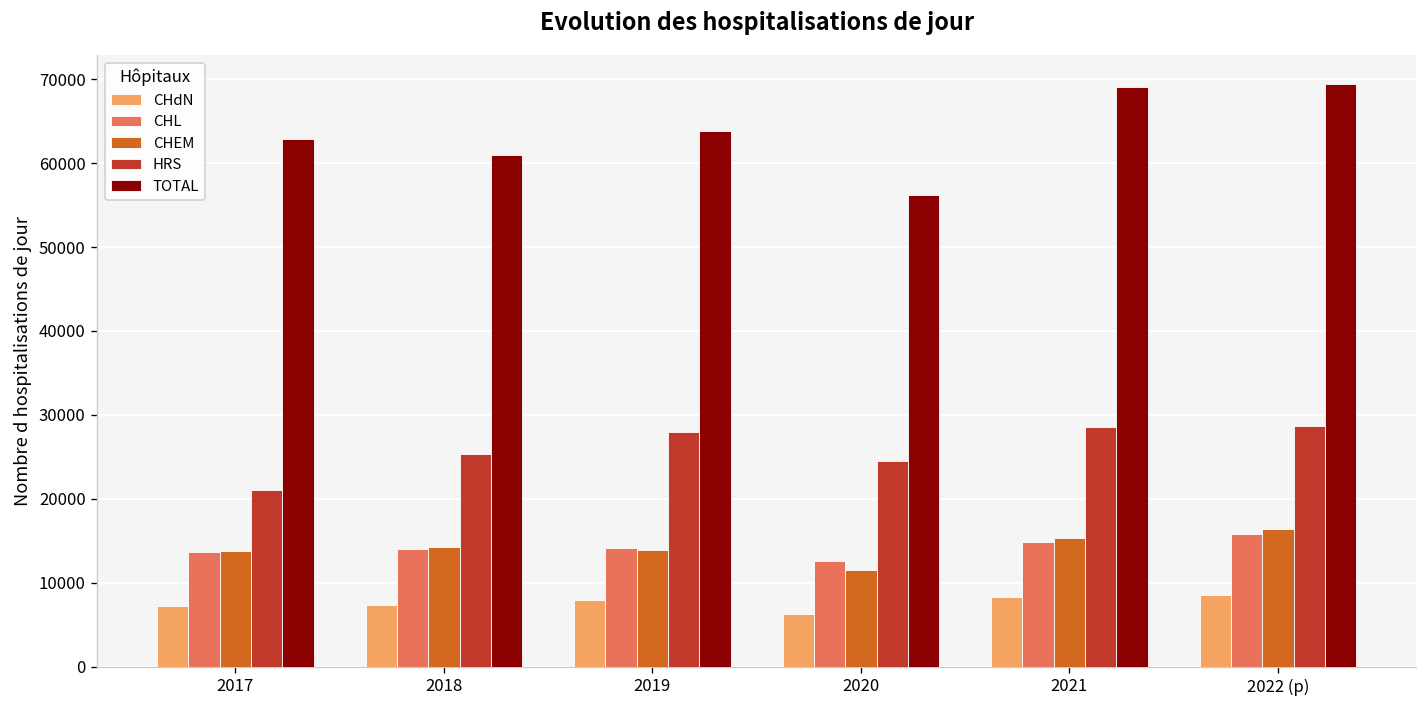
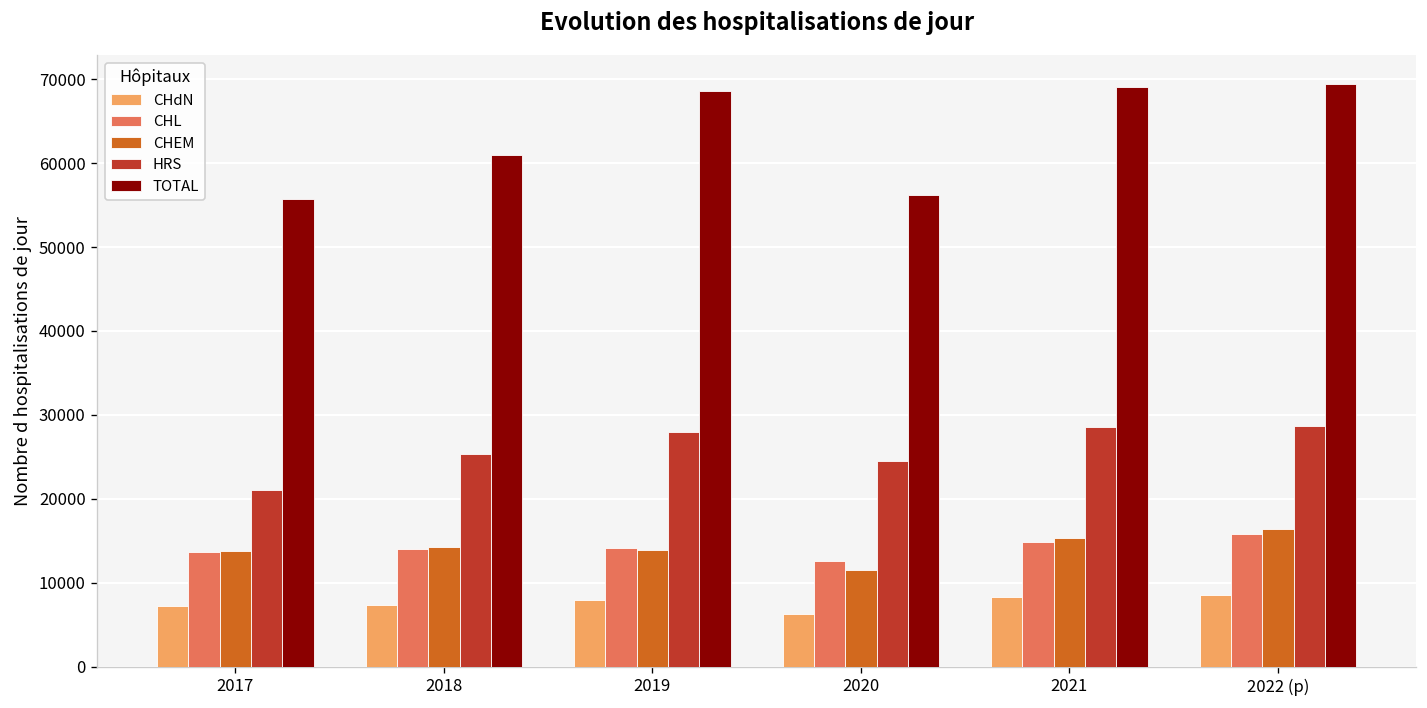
TOTAL, 2017: 63000 -> 56000
TOTAL, 2019: 64000 -> 69000
